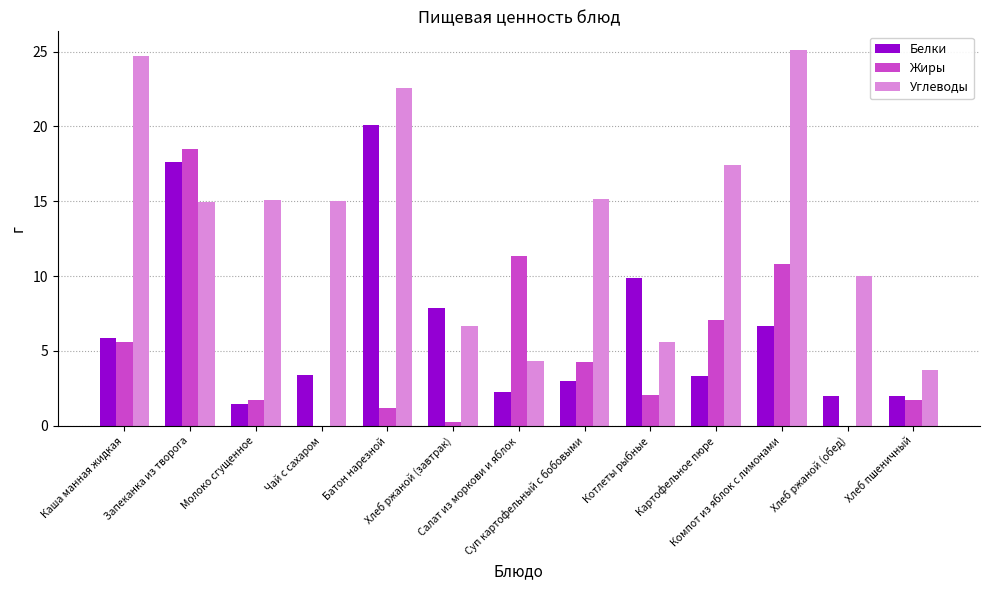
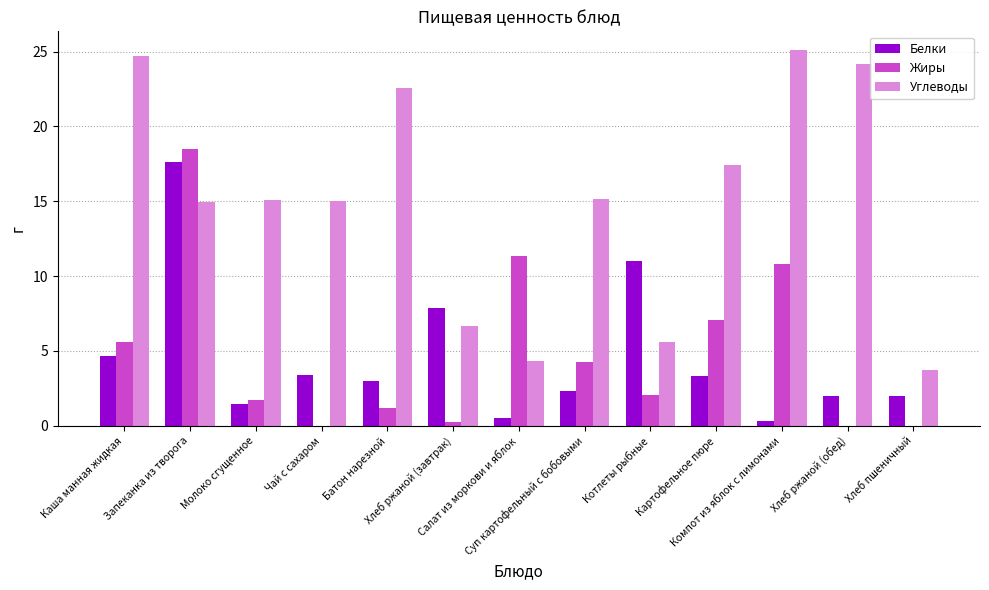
Белки, Каша манная жидкая: 5.9 -> 4.7
Белки, Батон нарезной: 20.1 -> 3.0
Белки, Салат из моркови и яблок: 2.2 -> 0.5
Белки, Суп картофельный с бобовыми: 3.0 -> 2.3
Белки, Котлеты рыбные: 9.9 -> 11.0
Белки, Компот из яблок с лимонами: 6.7 -> 0.3
Углеводы, Хлеб ржаной (обед): 10.0 -> 24.2
Жиры, Хлеб пшеничный: 1.7 -> 0.0
